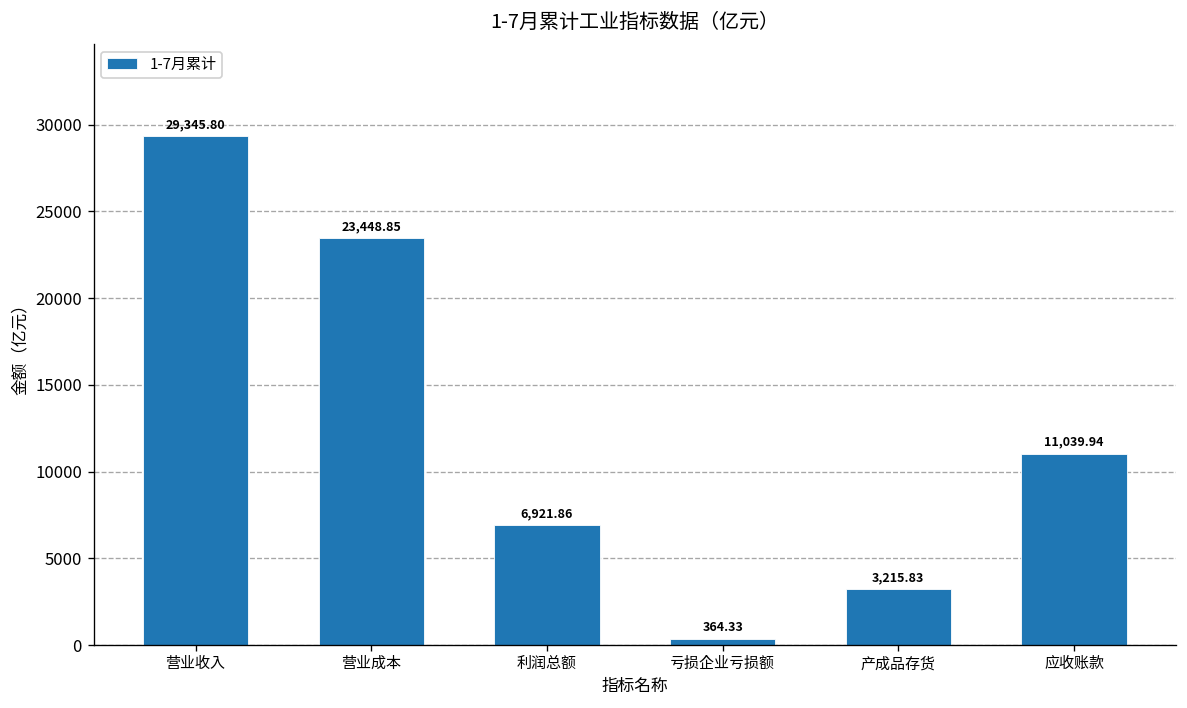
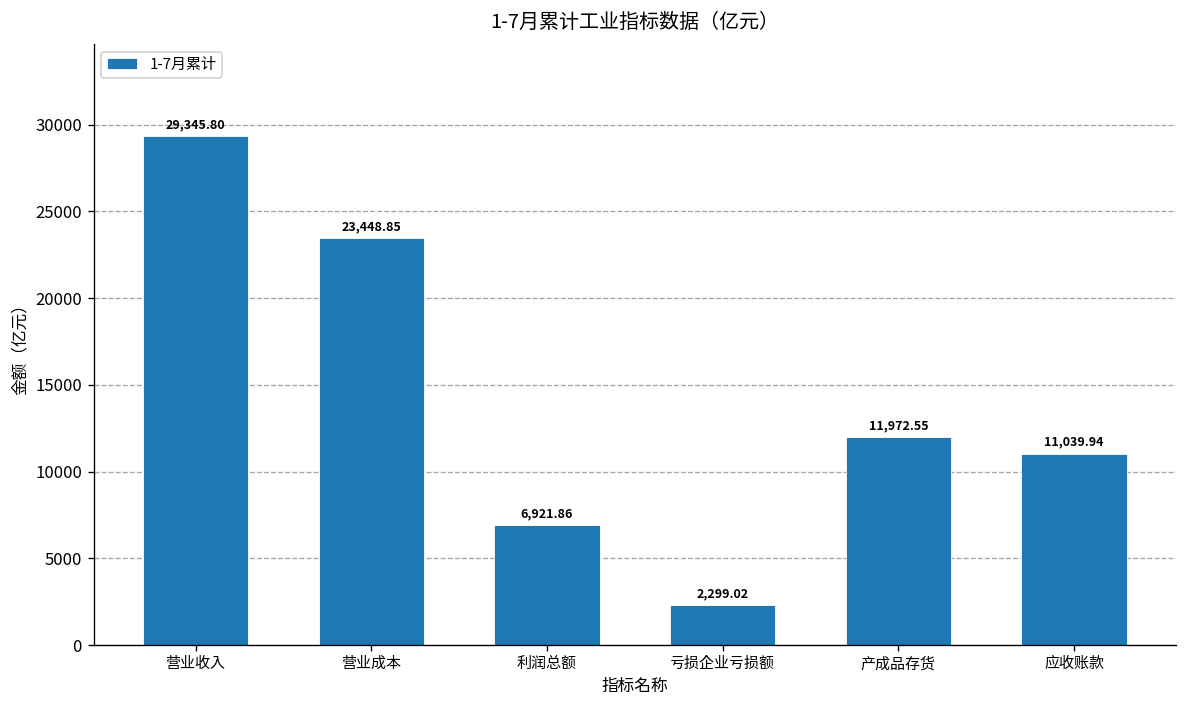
亏损企业亏损额: 364.33 -> 2,299.02
产成品存货: 3,215.83 -> 11,972.55
